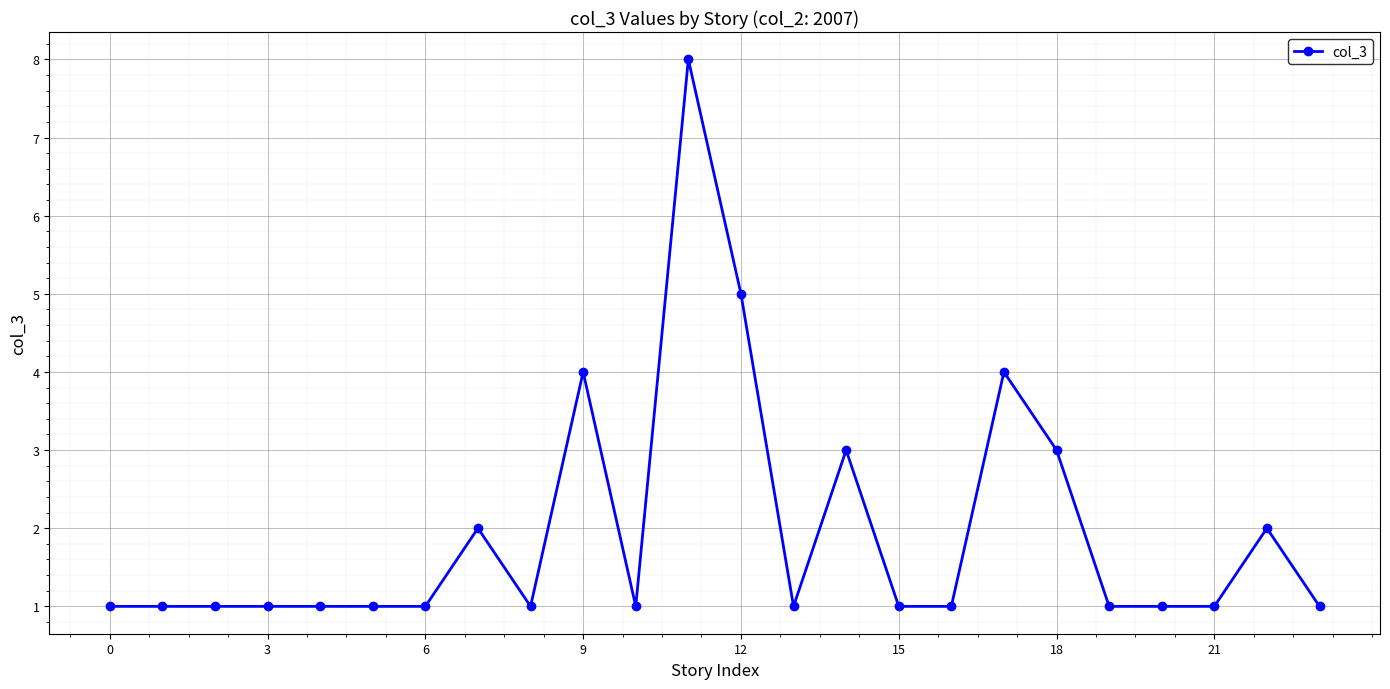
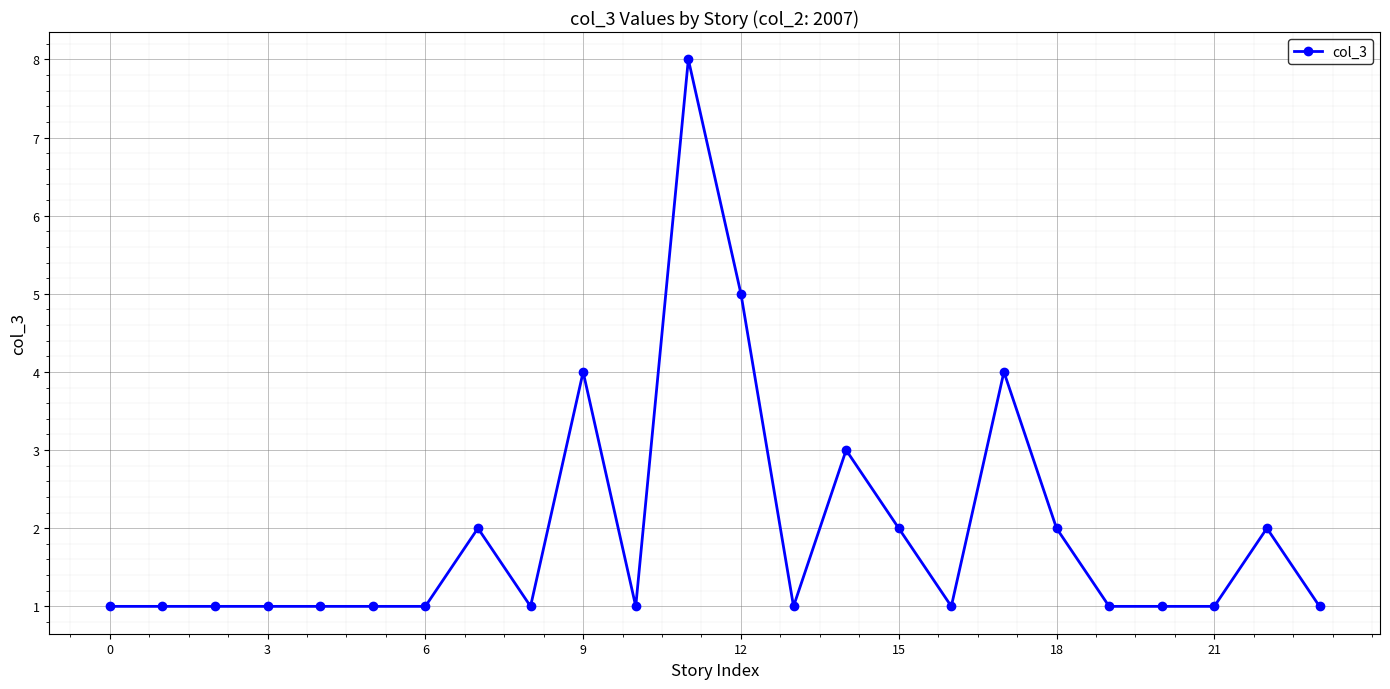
15: 1 -> 2
18: 3 -> 2
